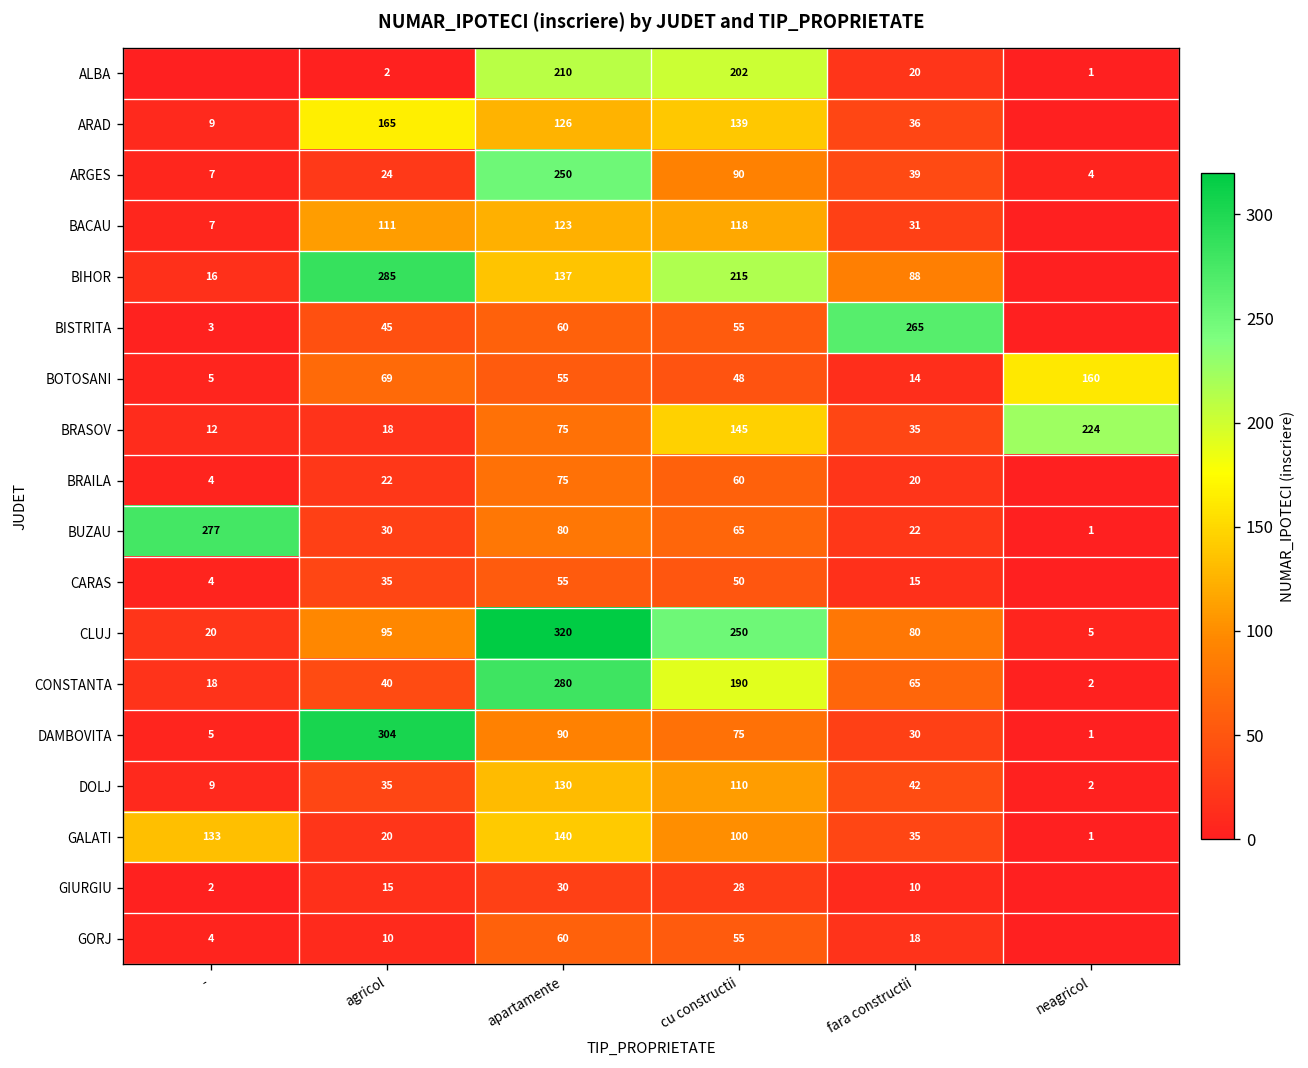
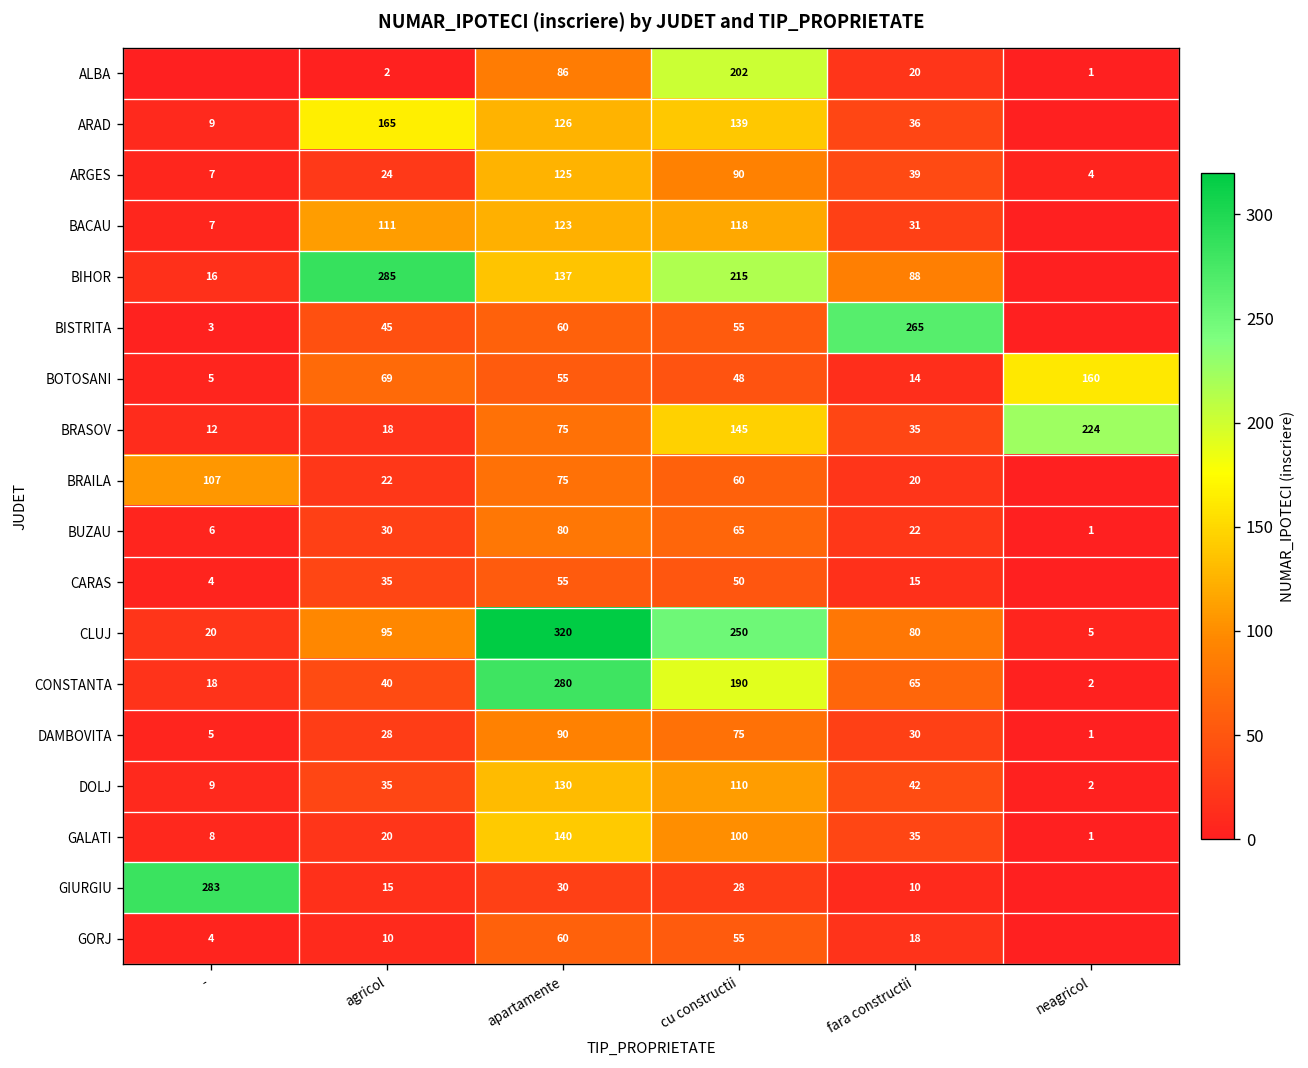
ALBA, apartamente: 210 -> 86
ARGES, apartamente: 250 -> 125
BRAILA, -: 4 -> 107
BUZAU, -: 277 -> 6
DAMBOVITA, agricol: 304 -> 28
GALATI, -: 133 -> 8
GIURGIU, -: 2 -> 283
